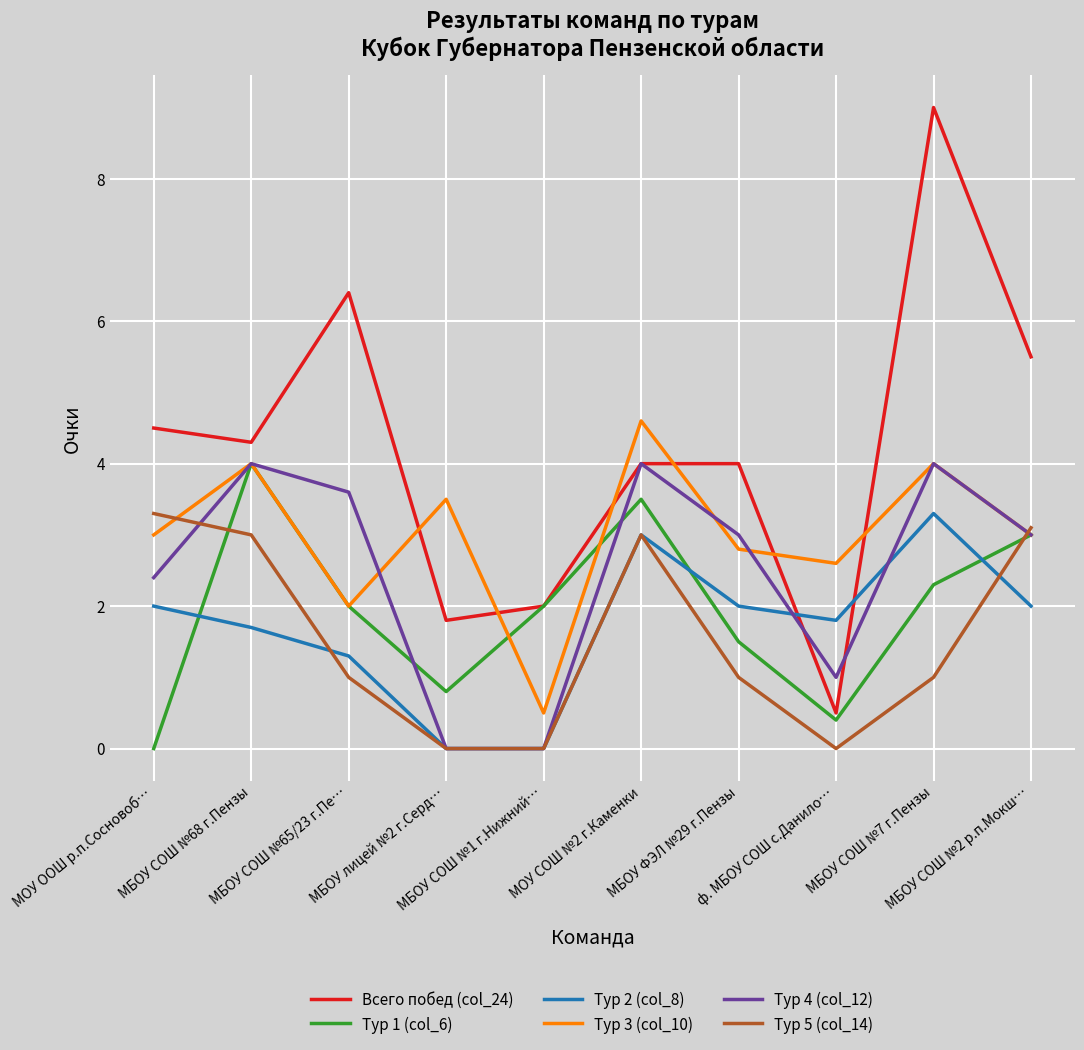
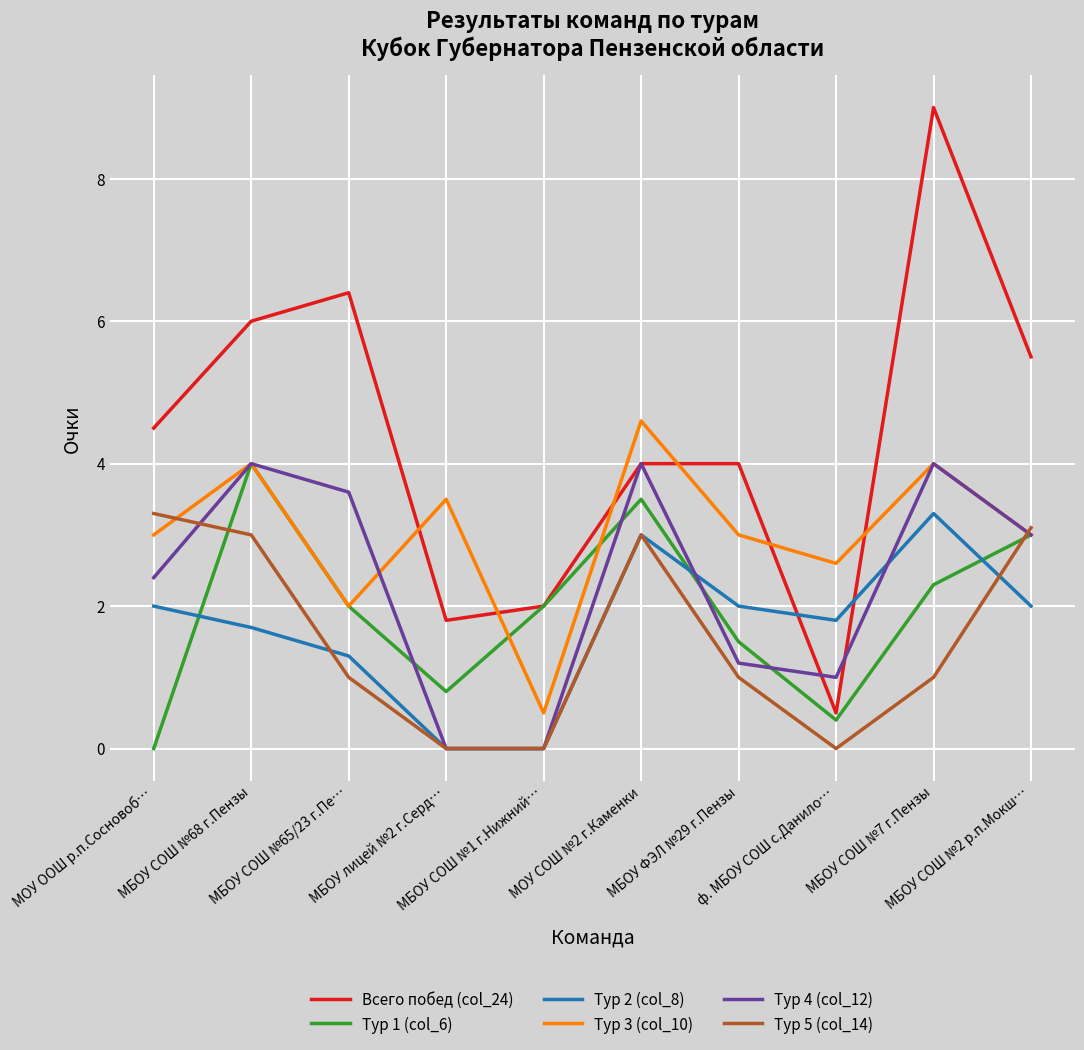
Всего побед (col_24), МБОУ СОШ №68 г.Пензы: 4.3 -> 6.0
Тур 3 (col_10), МБОУ ФЭЛ №29 г.Пензы: 2.8 -> 3.0
Тур 4 (col_12), МБОУ ФЭЛ №29 г.Пензы: 3.0 -> 1.2
